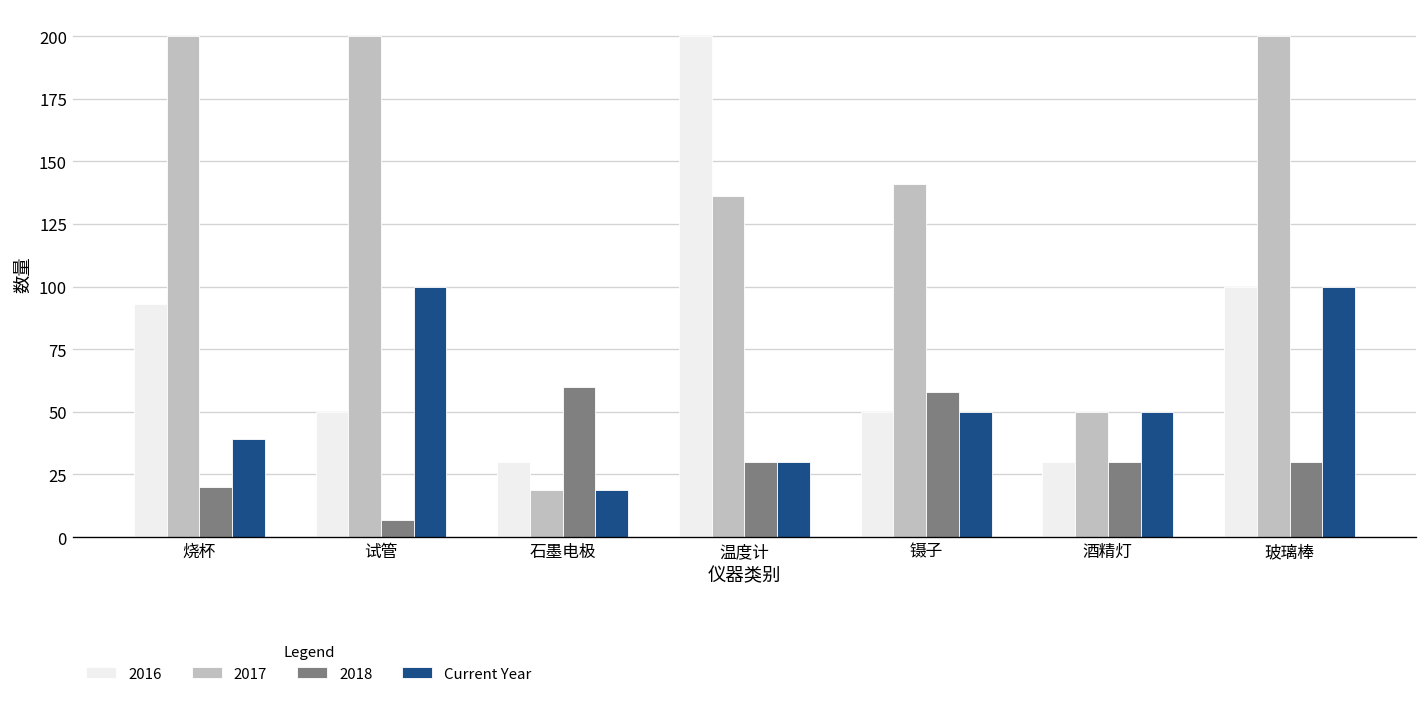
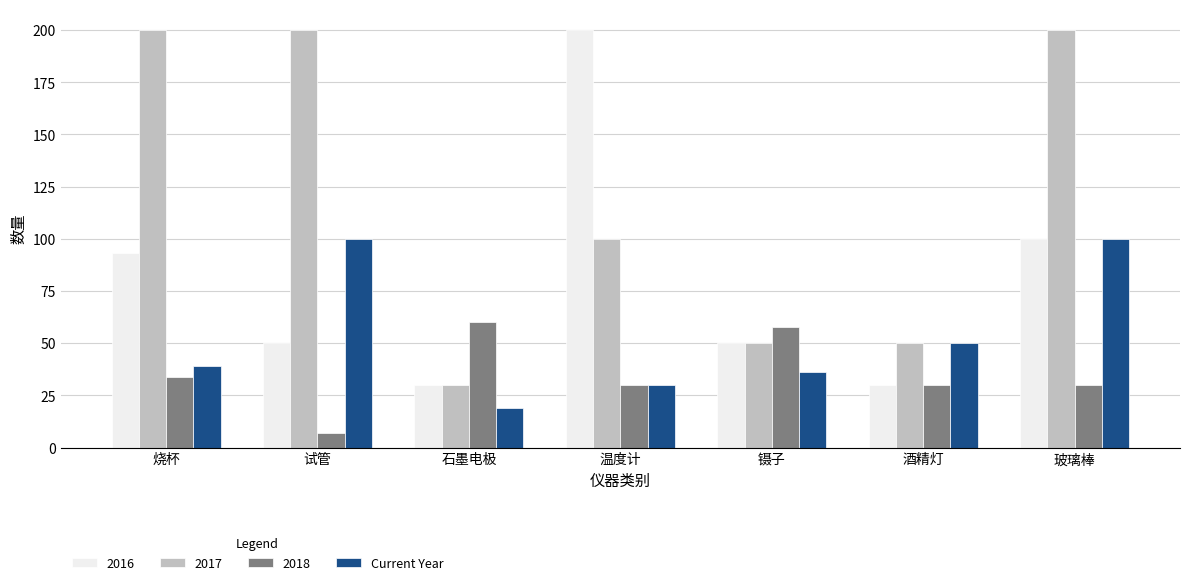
2018, 烧杯: 20 -> 34
2017, 石墨电极: 19 -> 30
2017, 温度计: 136 -> 100
2017, 镊子: 141 -> 50
Current Year, 镊子: 50 -> 36
